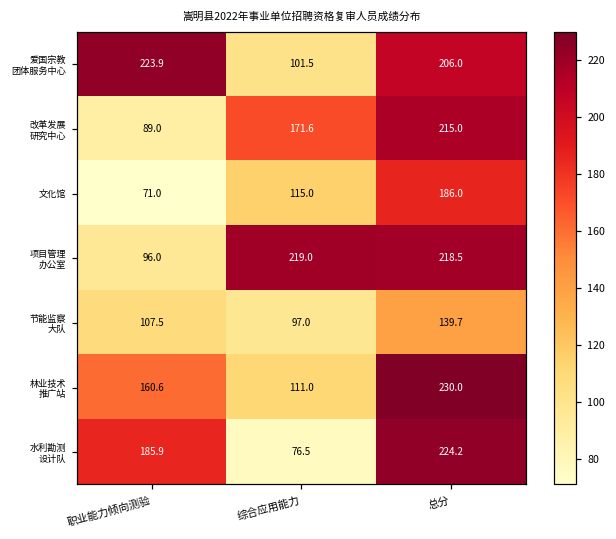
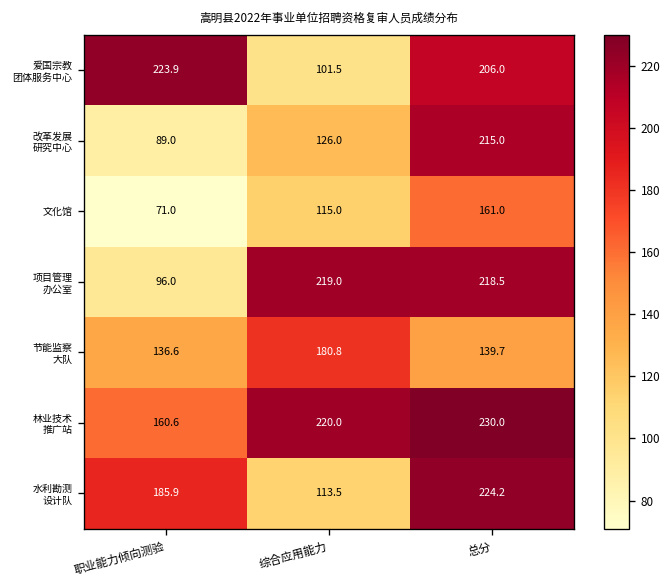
改革发展 研究中心, 综合应用能力: 171.6 -> 126.0
文化馆, 总分: 186.0 -> 161.0
节能监察 大队, 职业能力倾向测验: 107.5 -> 136.6
节能监察 大队, 综合应用能力: 97.0 -> 180.8
林业技术 推广站, 综合应用能力: 111.0 -> 220.0
水利勘测 设计队, 综合应用能力: 76.5 -> 113.5
